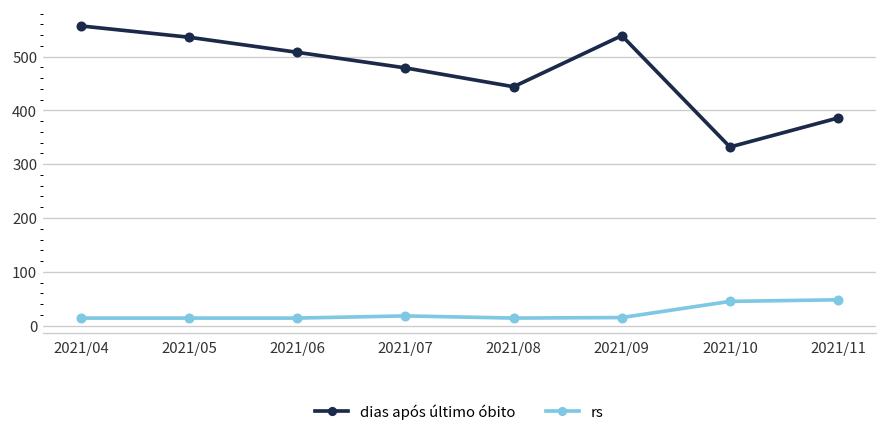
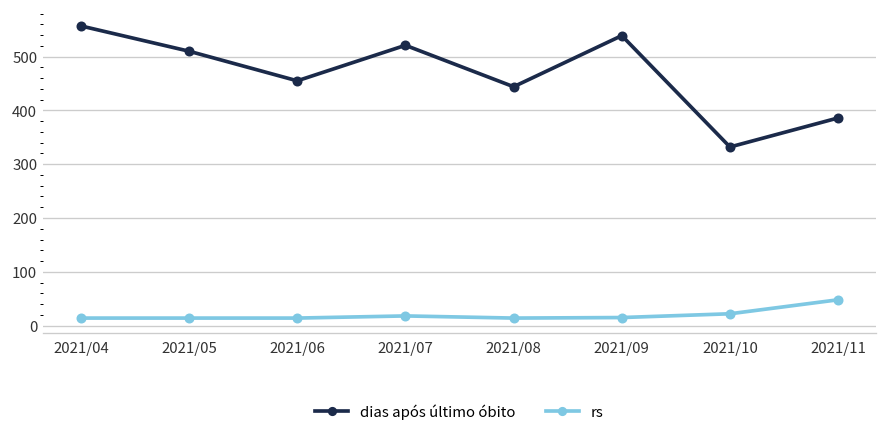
dias após último óbito, 2021/05: 540 -> 510
dias após último óbito, 2021/06: 510 -> 460
dias após último óbito, 2021/07: 480 -> 520
rs, 2021/10: 50 -> 20
